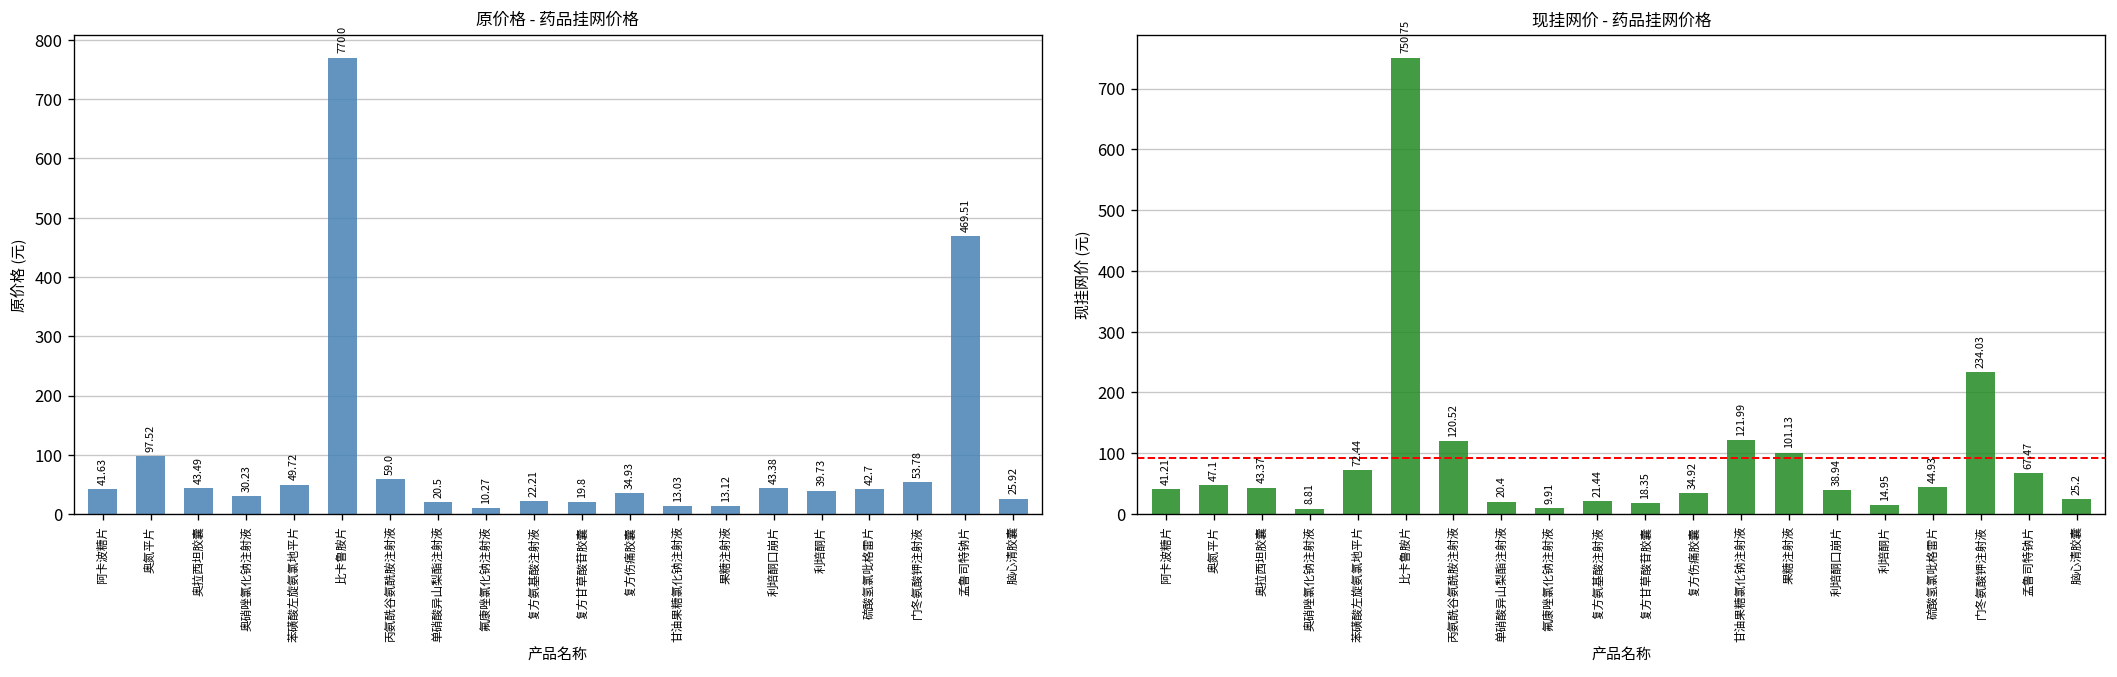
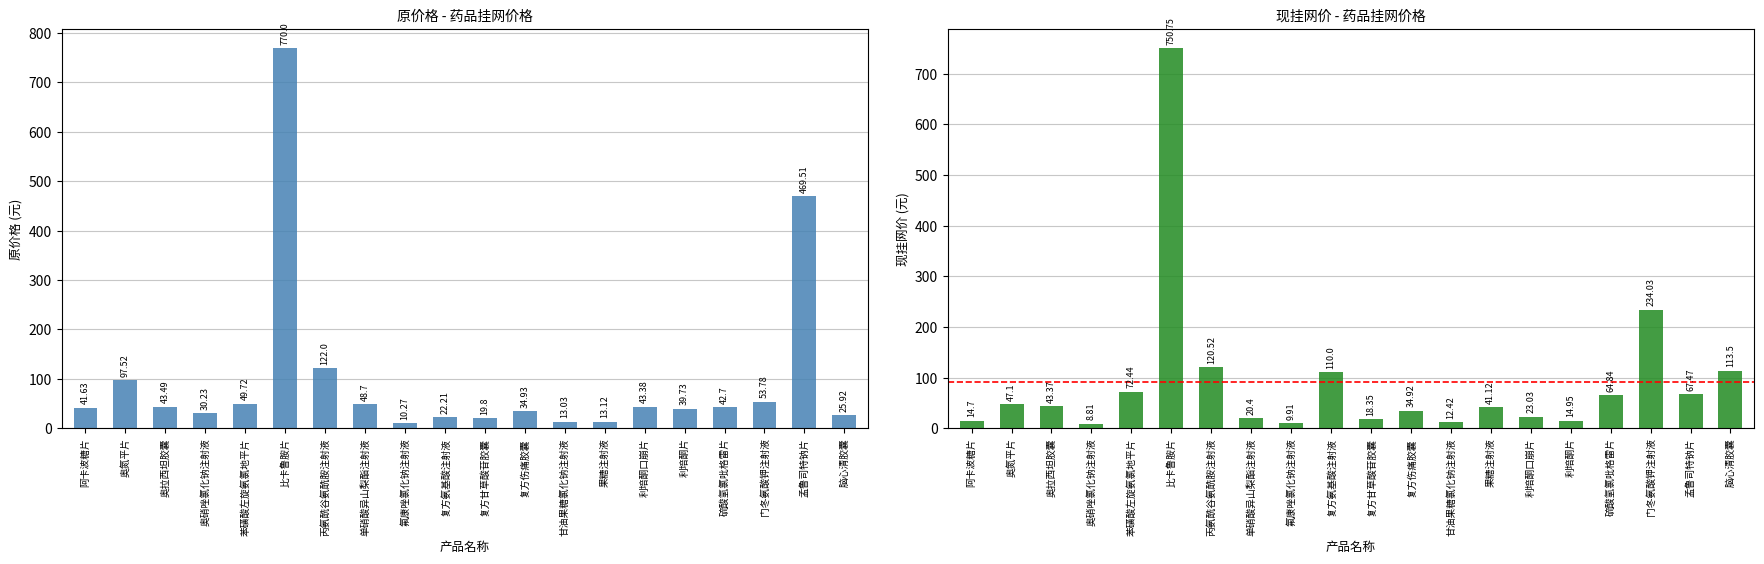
原价格 - 药品挂网价格, 丙氨酰谷氨酰胺注射液: 59.0 -> 122.0
原价格 - 药品挂网价格, 单硝酸异山梨酯注射液: 20.5 -> 48.7
现挂网价 - 药品挂网价格, 阿卡波糖片: 41.21 -> 14.7
现挂网价 - 药品挂网价格, 复方氨基酸注射液: 21.44 -> 110.0
现挂网价 - 药品挂网价格, 甘油果糖氯化钠注射液: 121.99 -> 12.42
现挂网价 - 药品挂网价格, 果糖注射液: 101.13 -> 41.12
现挂网价 - 药品挂网价格, 利培酮口崩片: 38.94 -> 23.03
现挂网价 - 药品挂网价格, 硫酸氢氯吡格雷片: 44.93 -> 64.84
现挂网价 - 药品挂网价格, 脑心清胶囊: 25.2 -> 113.5
